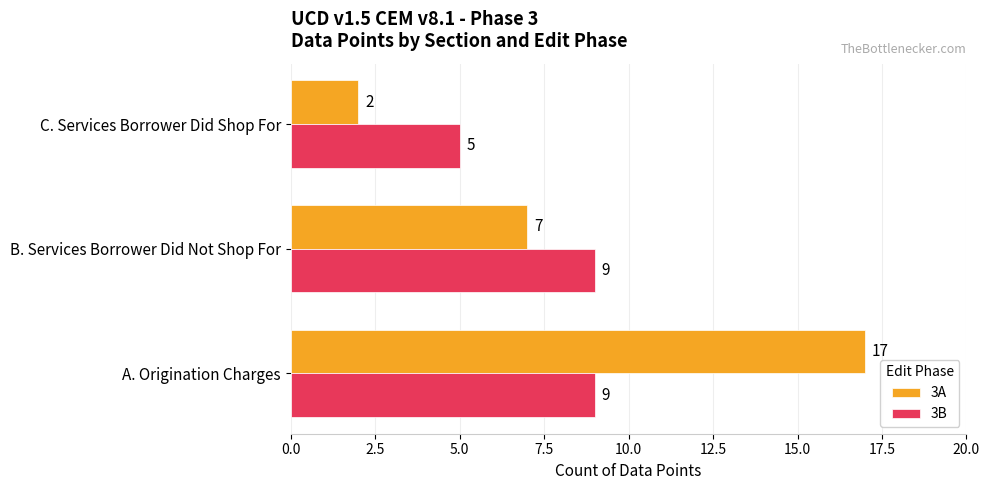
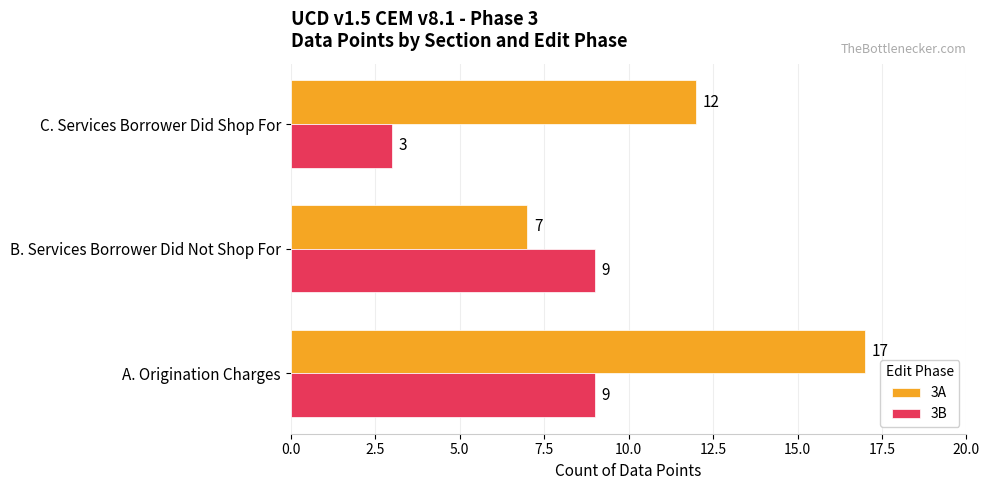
3A, C. Services Borrower Did Shop For: 2 -> 12
3B, C. Services Borrower Did Shop For: 5 -> 3
